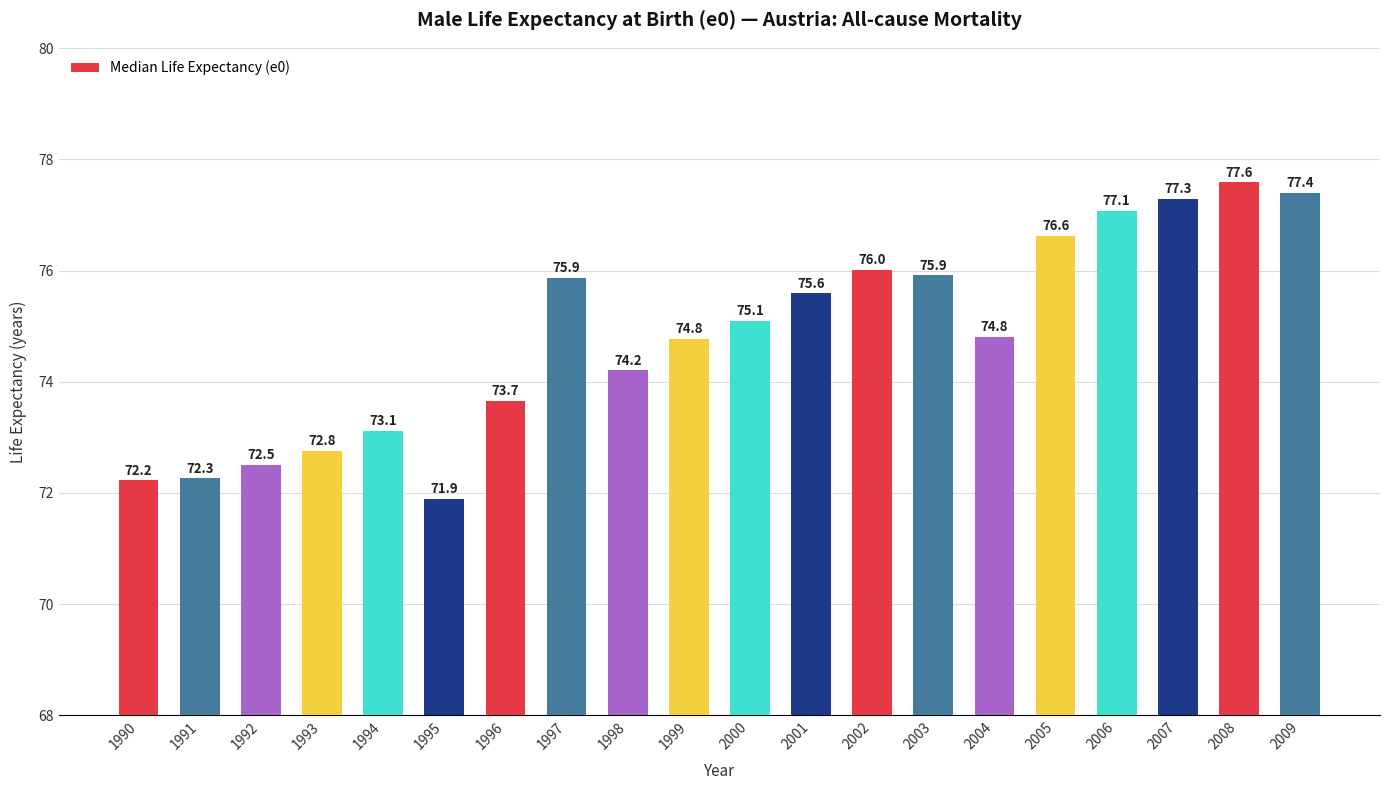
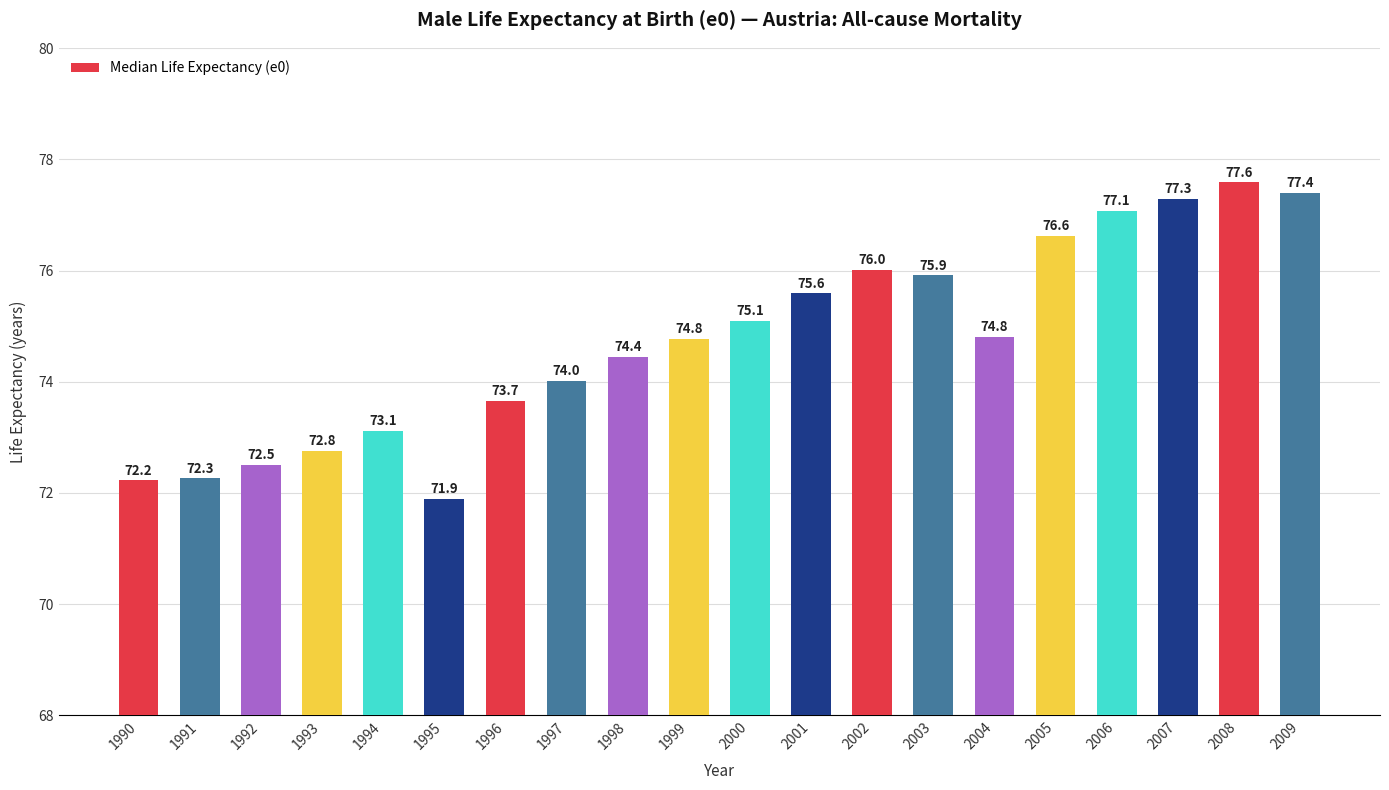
1997: 75.9 -> 74.0
1998: 74.2 -> 74.4
